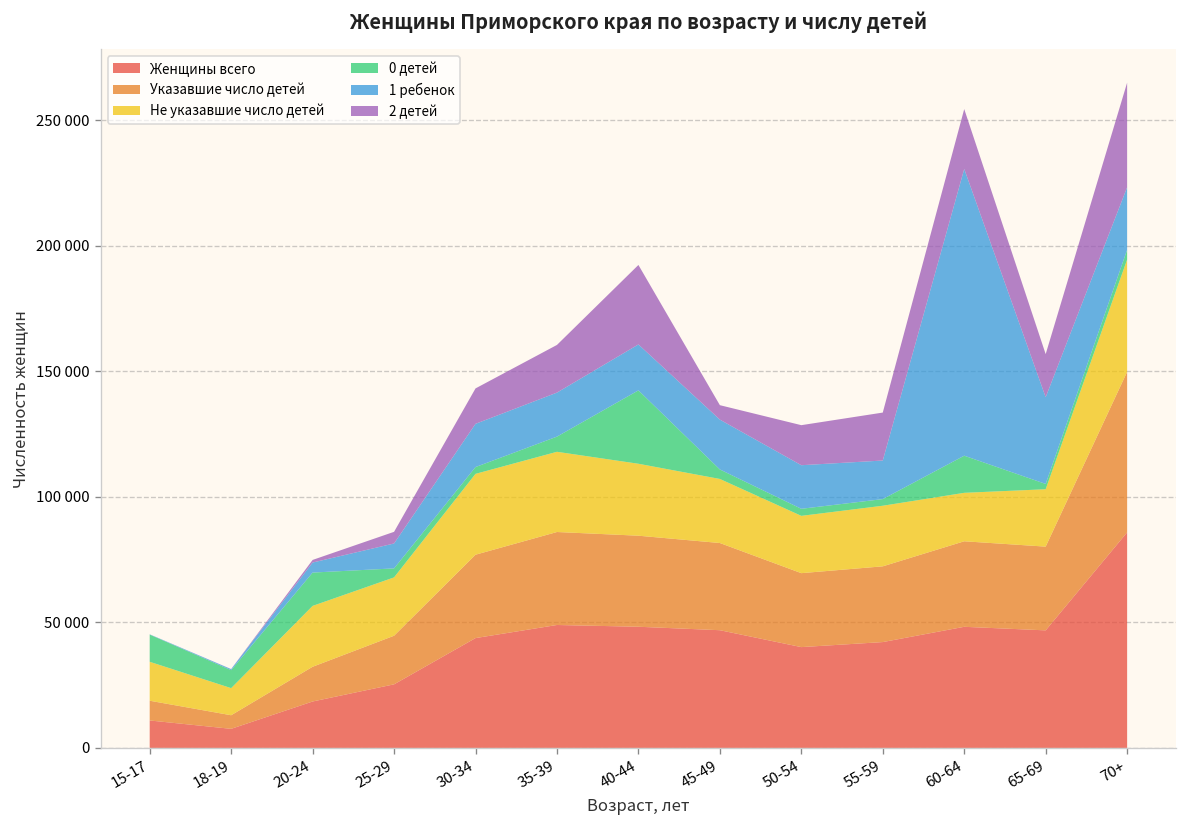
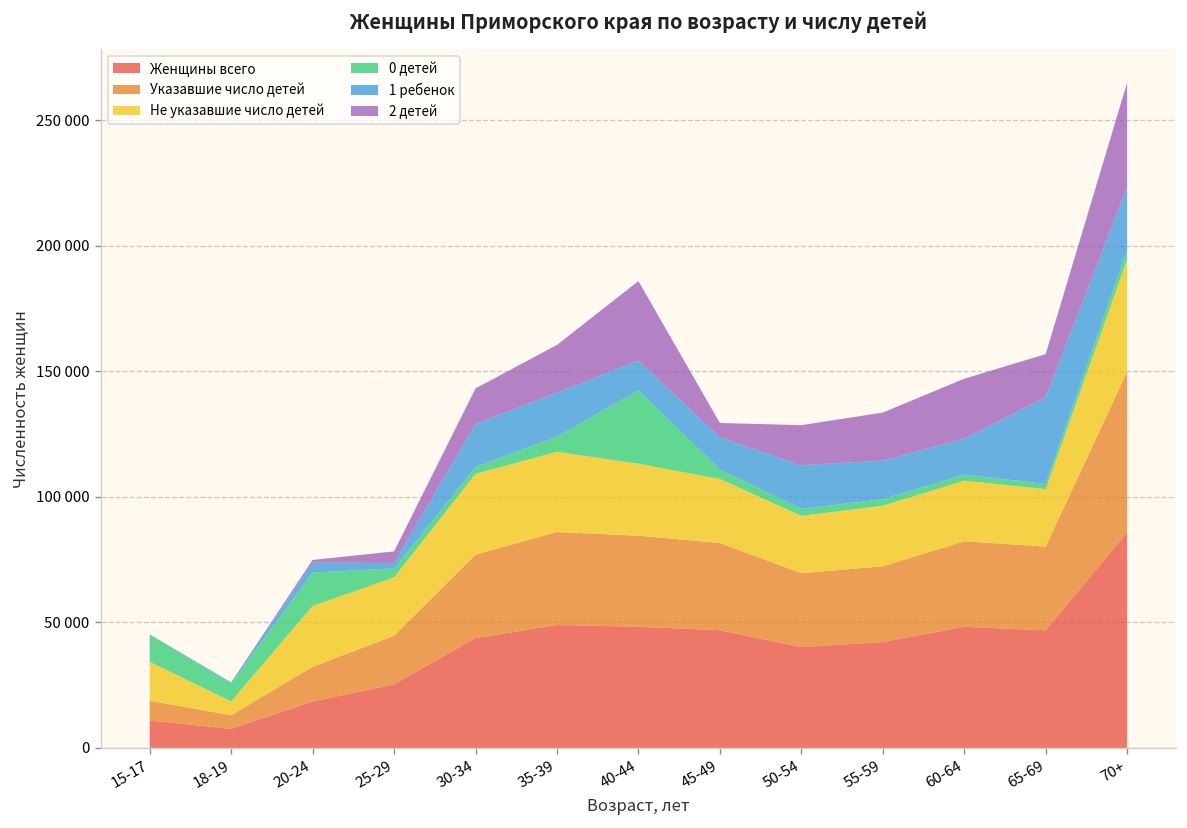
Не указавшие число детей, 18-19: 11000 -> 6000
1 ребенок, 25-29: 10000 -> 2000
1 ребенок, 40-44: 18000 -> 12000
1 ребенок, 45-49: 20000 -> 13000
Не указавшие число детей, 60-64: 19000 -> 24000
0 детей, 60-64: 15000 -> 2000
1 ребенок, 60-64: 114000 -> 14000
